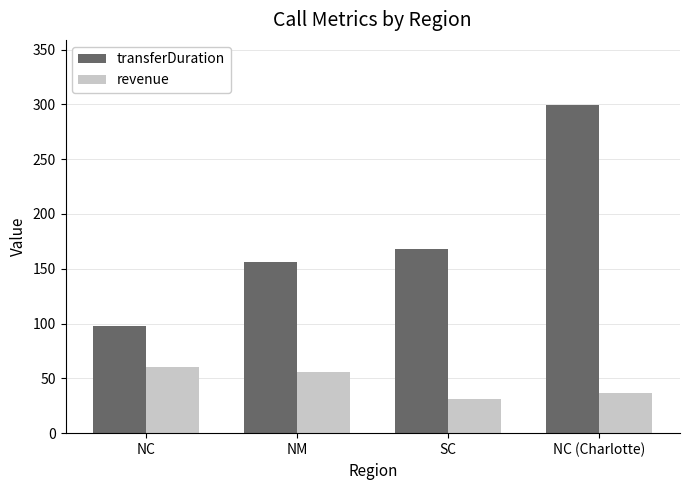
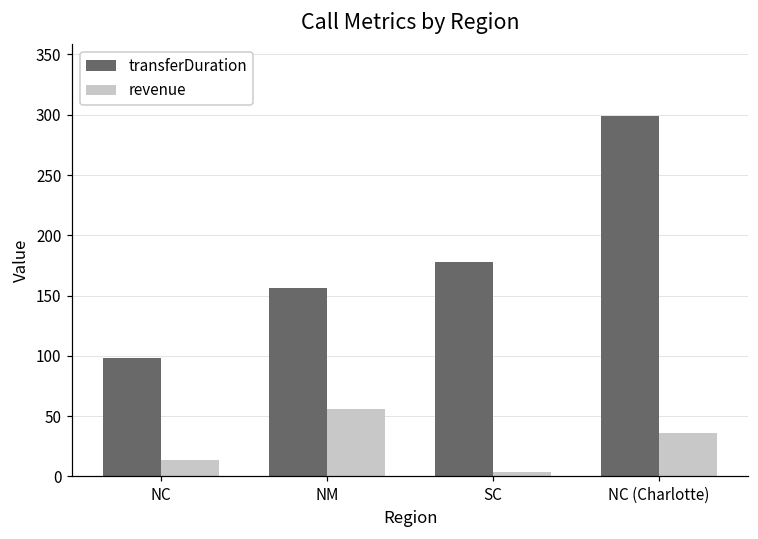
revenue, NC: 61 -> 13
transferDuration, SC: 168 -> 178
revenue, SC: 31 -> 4
